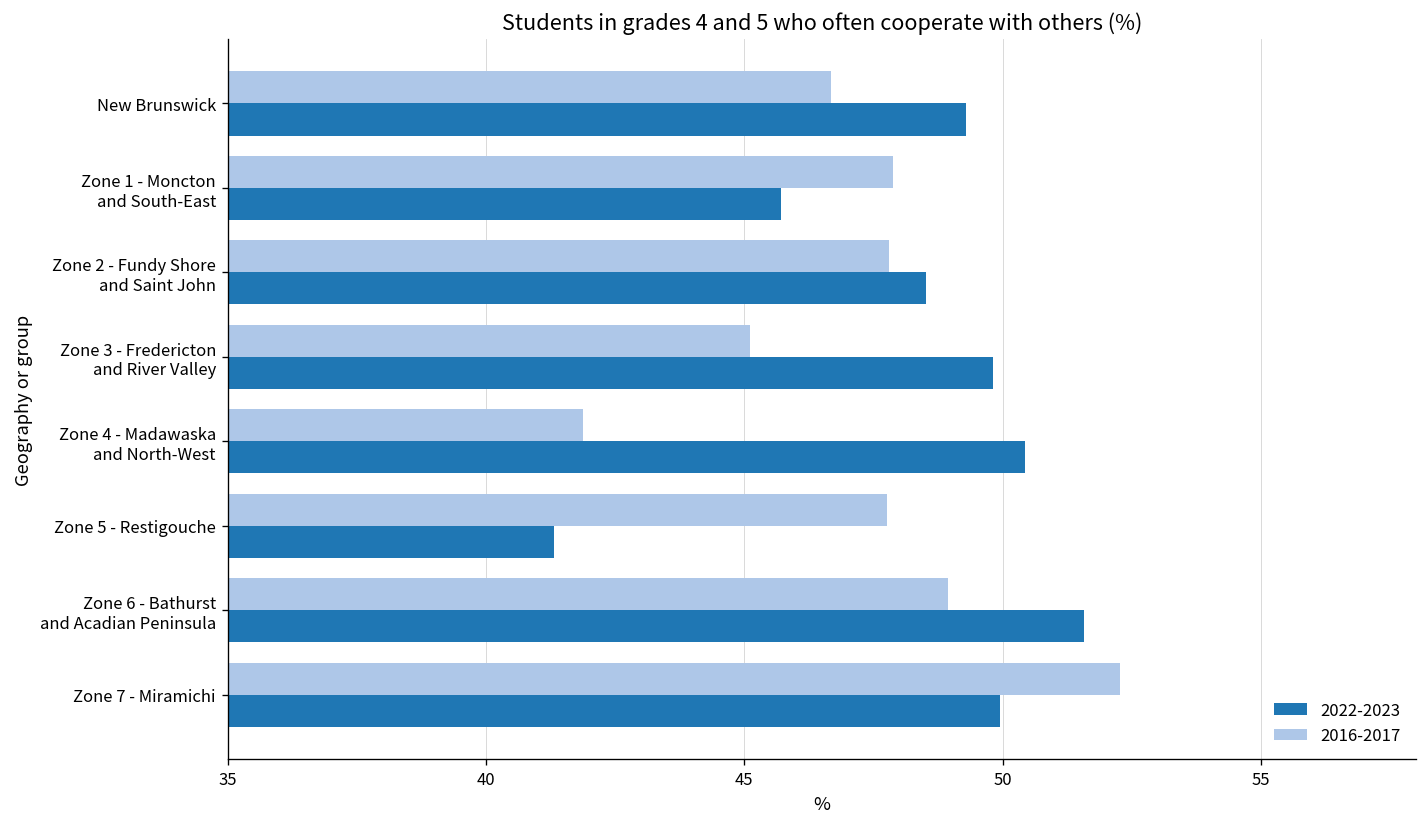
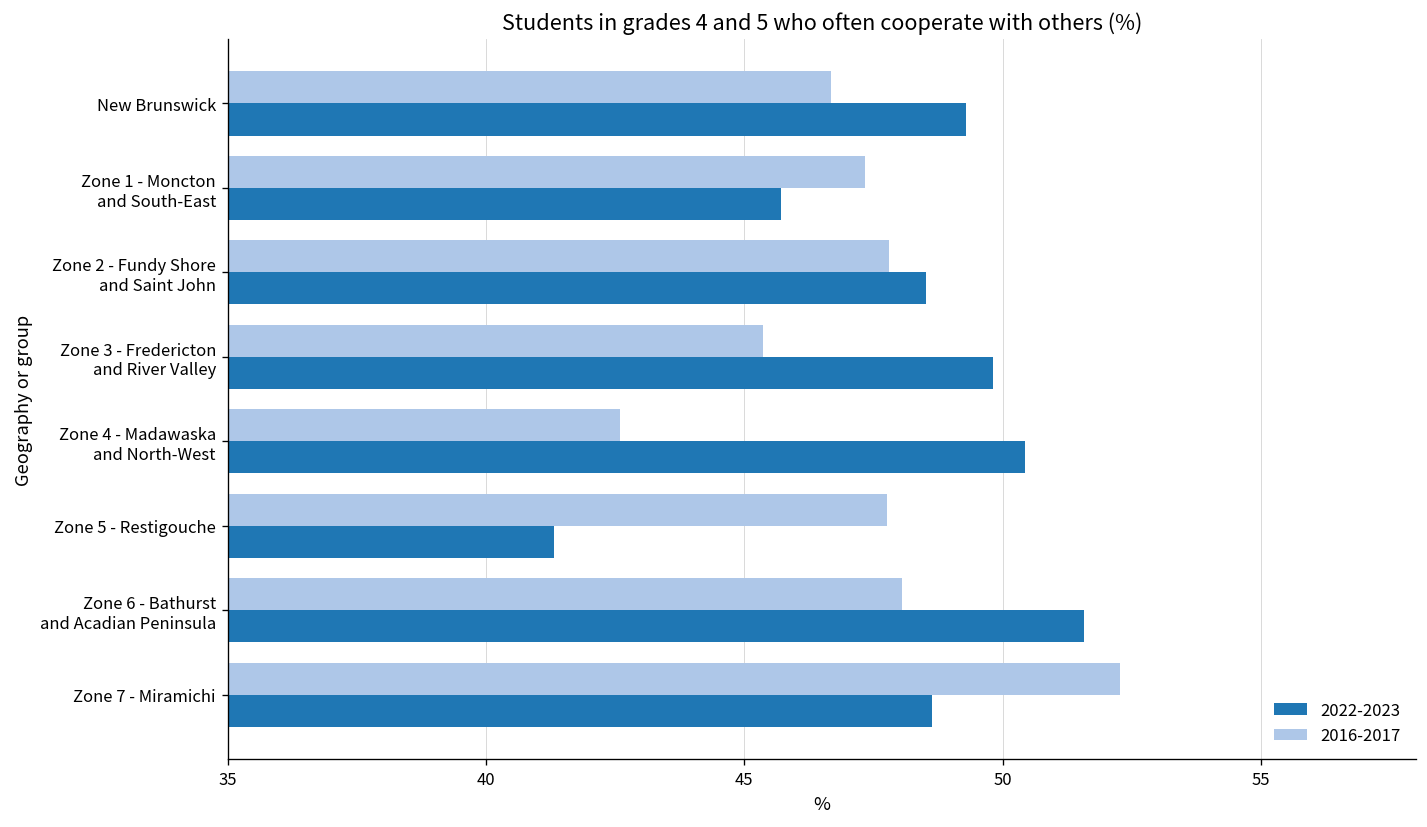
2016-2017, Zone 1 - Moncton and South-East: 47.9 -> 47.3
2016-2017, Zone 3 - Fredericton and River Valley: 45.1 -> 45.4
2016-2017, Zone 4 - Madawaska and North-West: 41.9 -> 42.6
2016-2017, Zone 6 - Bathurst and Acadian Peninsula: 49.0 -> 48.0
2022-2023, Zone 7 - Miramichi: 49.9 -> 48.6
